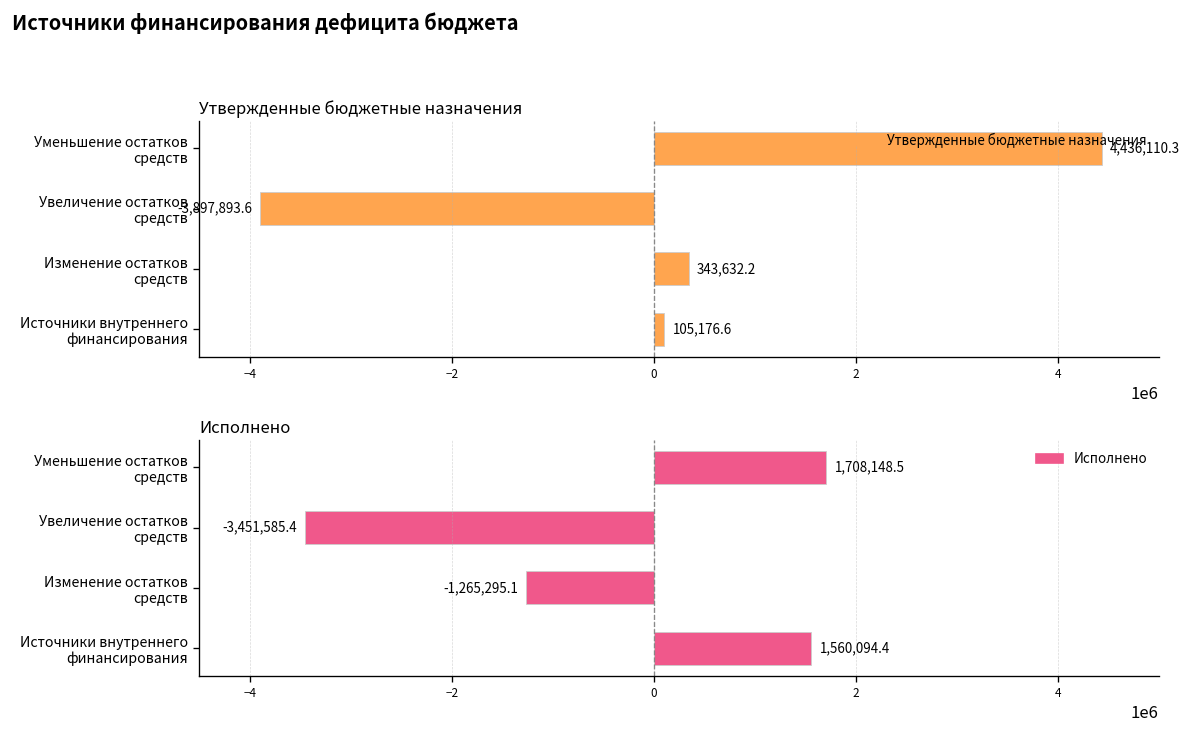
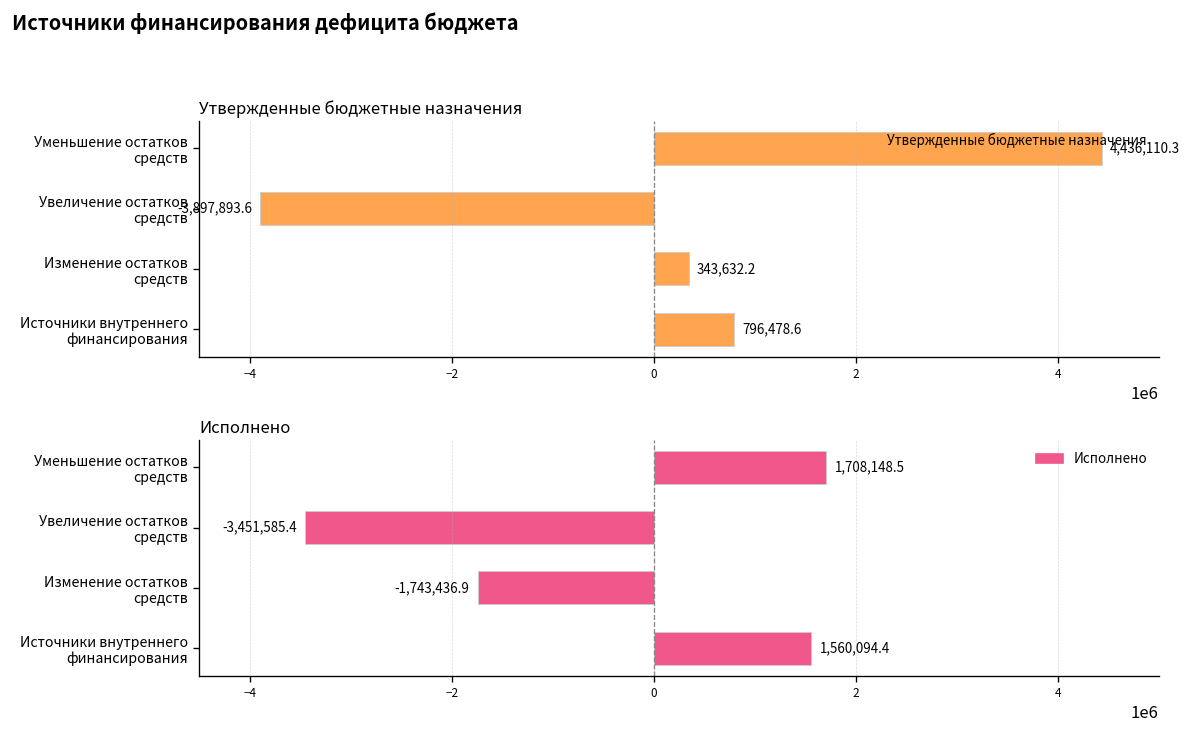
Утвержденные бюджетные назначения, Источники внутреннего финансирования: 105,176.6 -> 796,478.6
Исполнено, Изменение остатков средств: -1,265,295.1 -> -1,743,436.9
